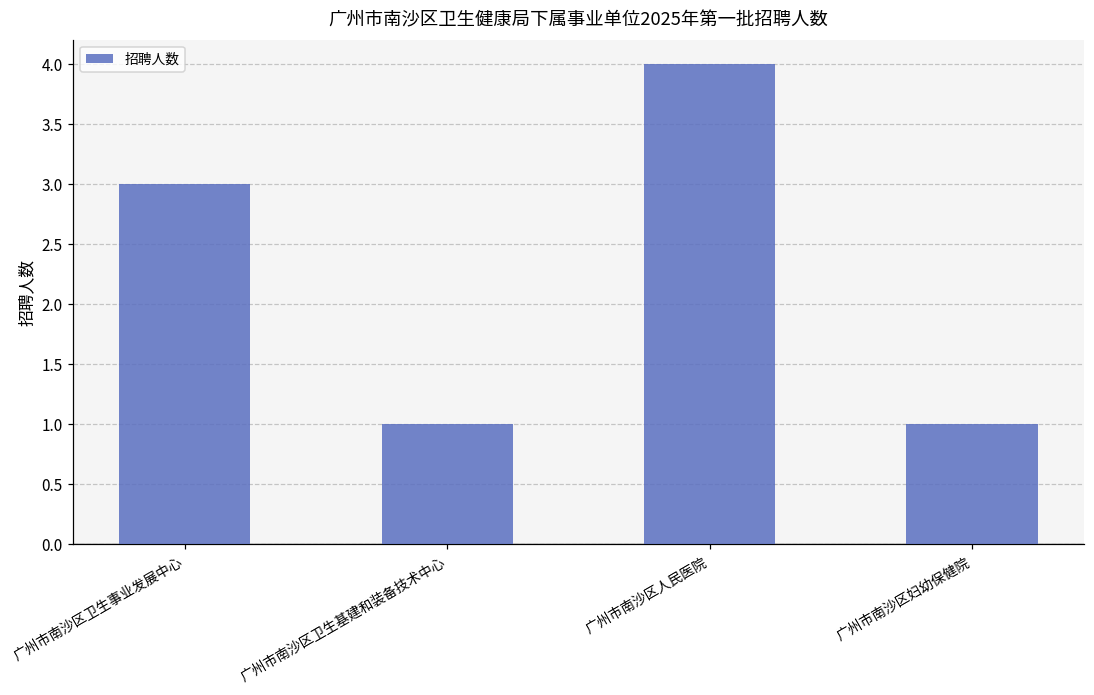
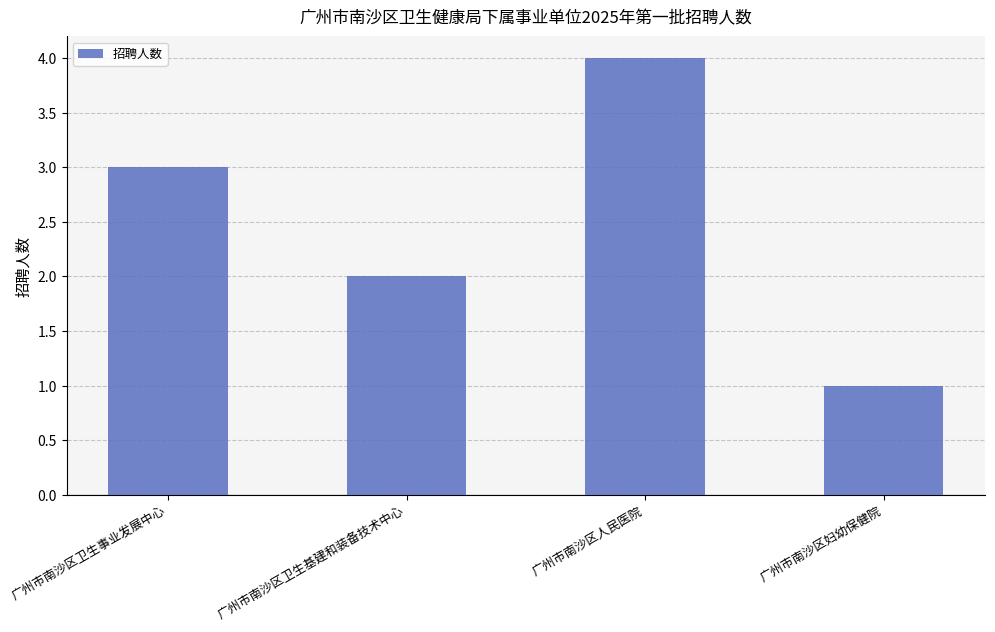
广州市南沙区卫生基建和装备技术中心: 1 -> 2
